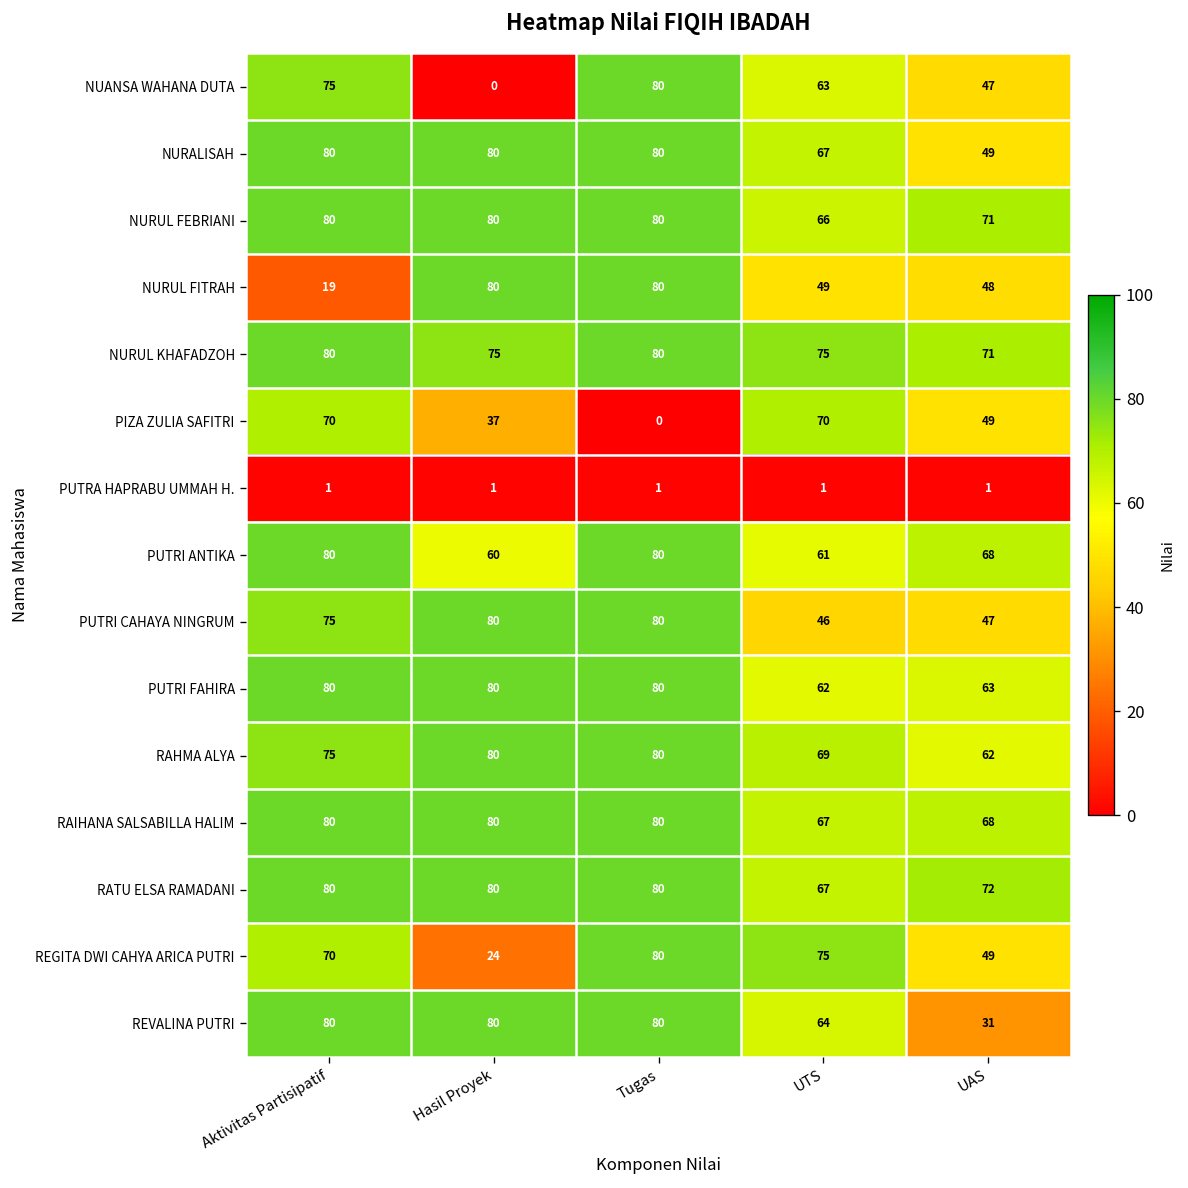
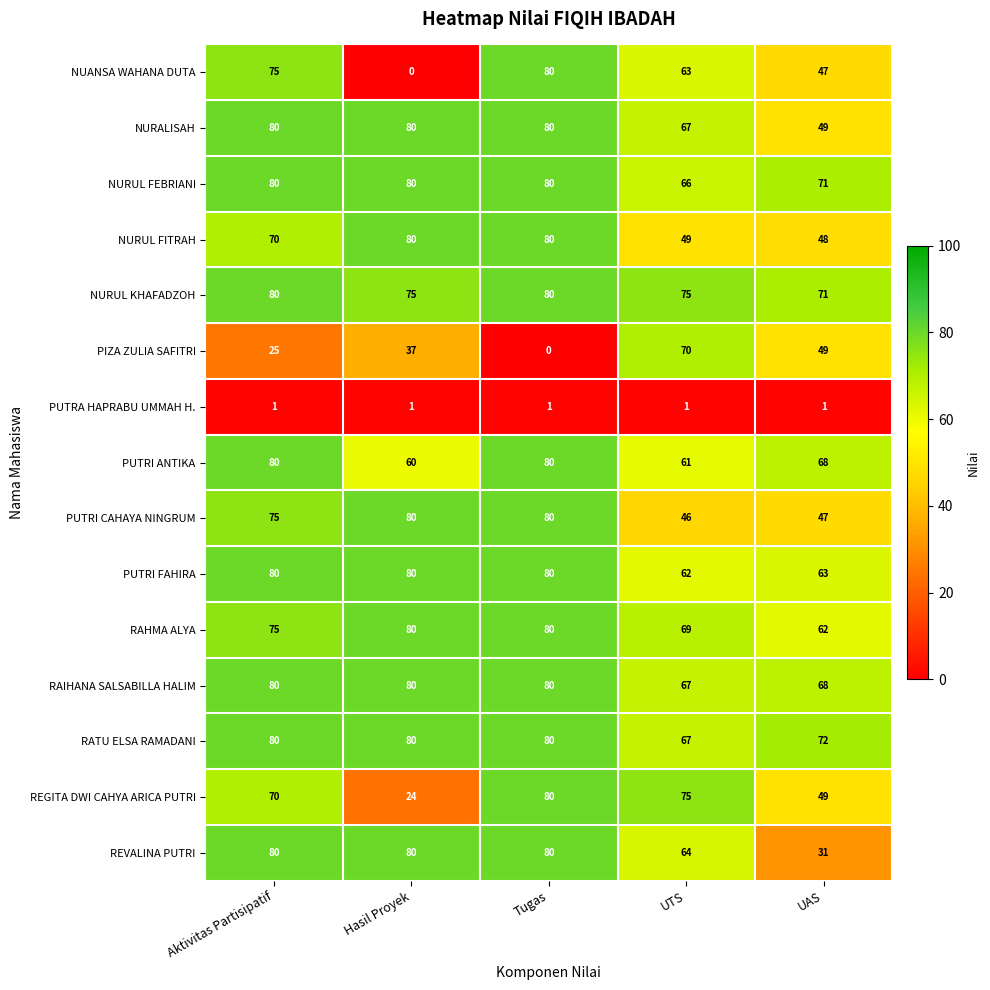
NURUL FITRAH, Aktivitas Partisipatif: 19 -> 70
PIZA ZULIA SAFITRI, Aktivitas Partisipatif: 70 -> 25
